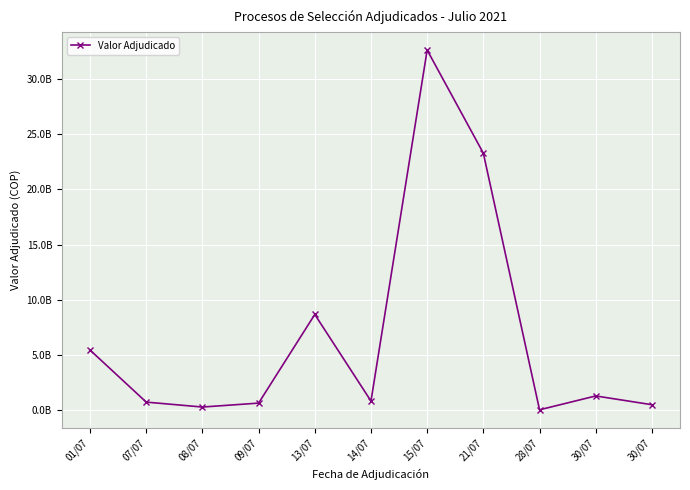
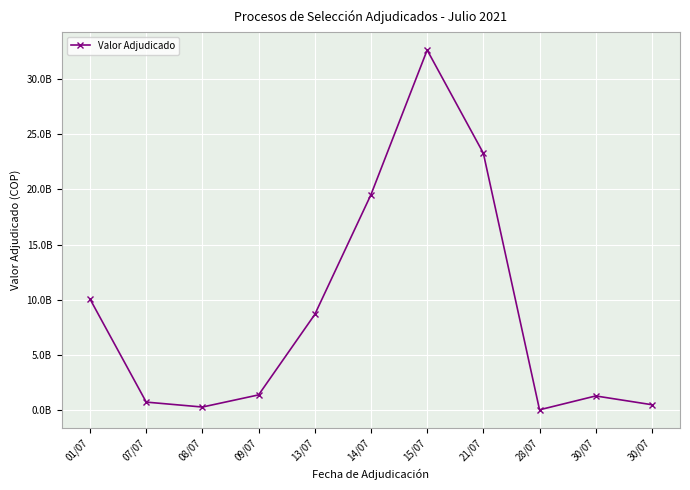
01/07: 5400000000 -> 10100000000
09/07: 600000000 -> 1400000000
14/07: 800000000 -> 19500000000
